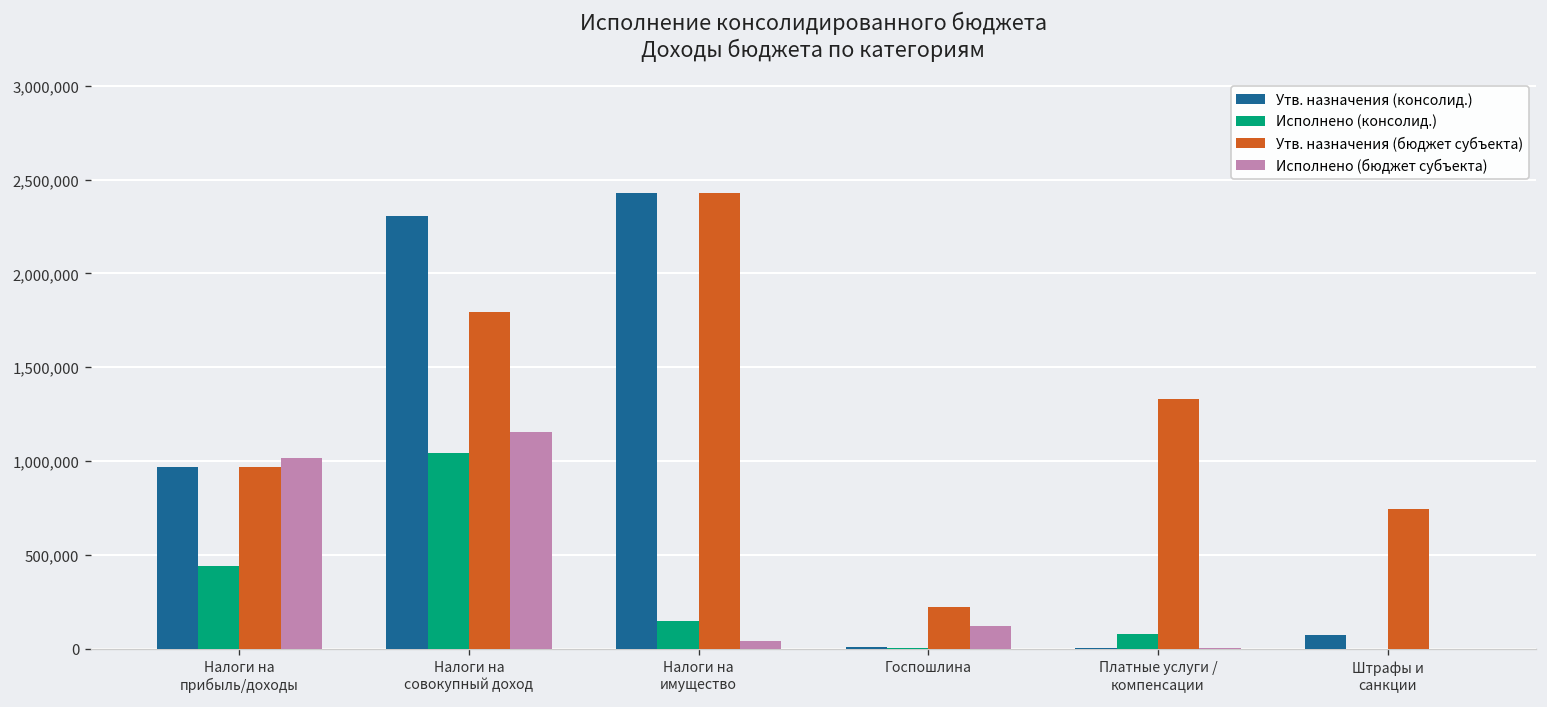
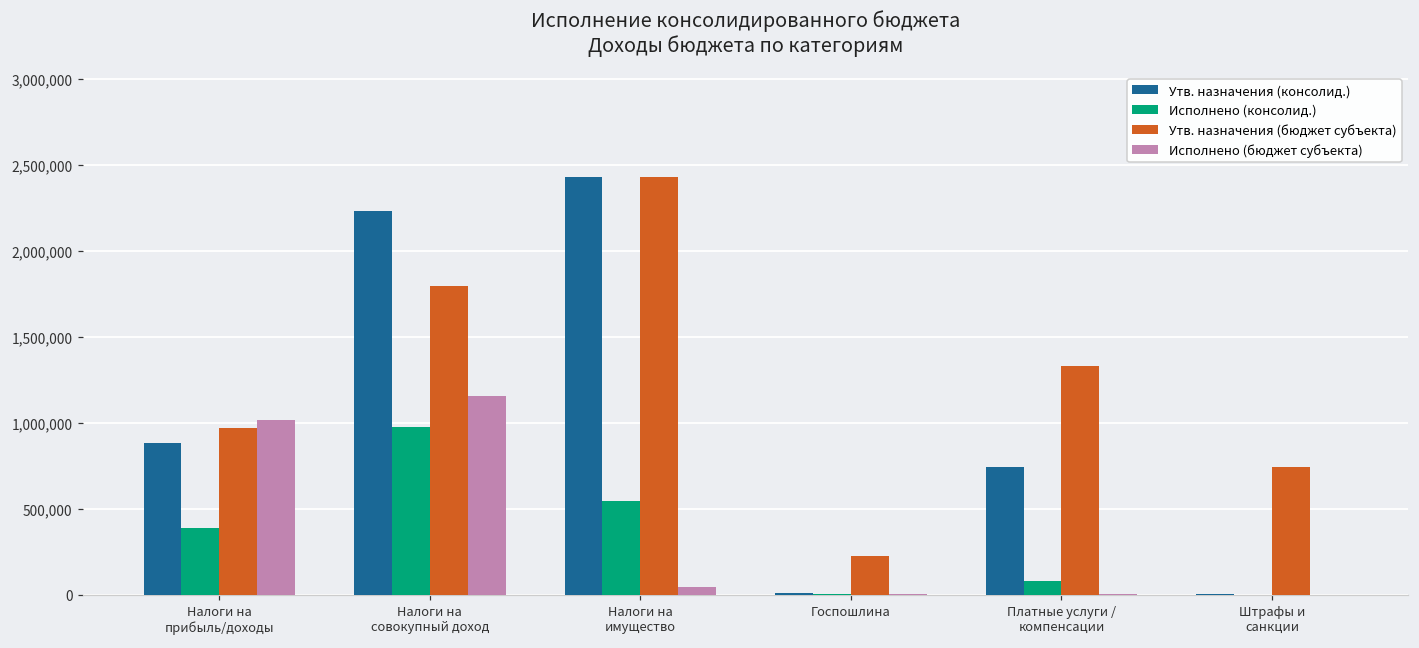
Утв. назначения (консолид.), Налоги на прибыль/доходы: 970,000 -> 880,000
Исполнено (консолид.), Налоги на прибыль/доходы: 440,000 -> 390,000
Утв. назначения (консолид.), Налоги на совокупный доход: 2,310,000 -> 2,230,000
Исполнено (консолид.), Налоги на совокупный доход: 1,040,000 -> 970,000
Исполнено (консолид.), Налоги на имущество: 150,000 -> 550,000
Исполнено (бюджет субъекта), Госпошлина: 120,000 -> 0
Утв. назначения (консолид.), Платные услуги / компенсации: 0 -> 740,000
Утв. назначения (консолид.), Штрафы и санкции: 70,000 -> 0
